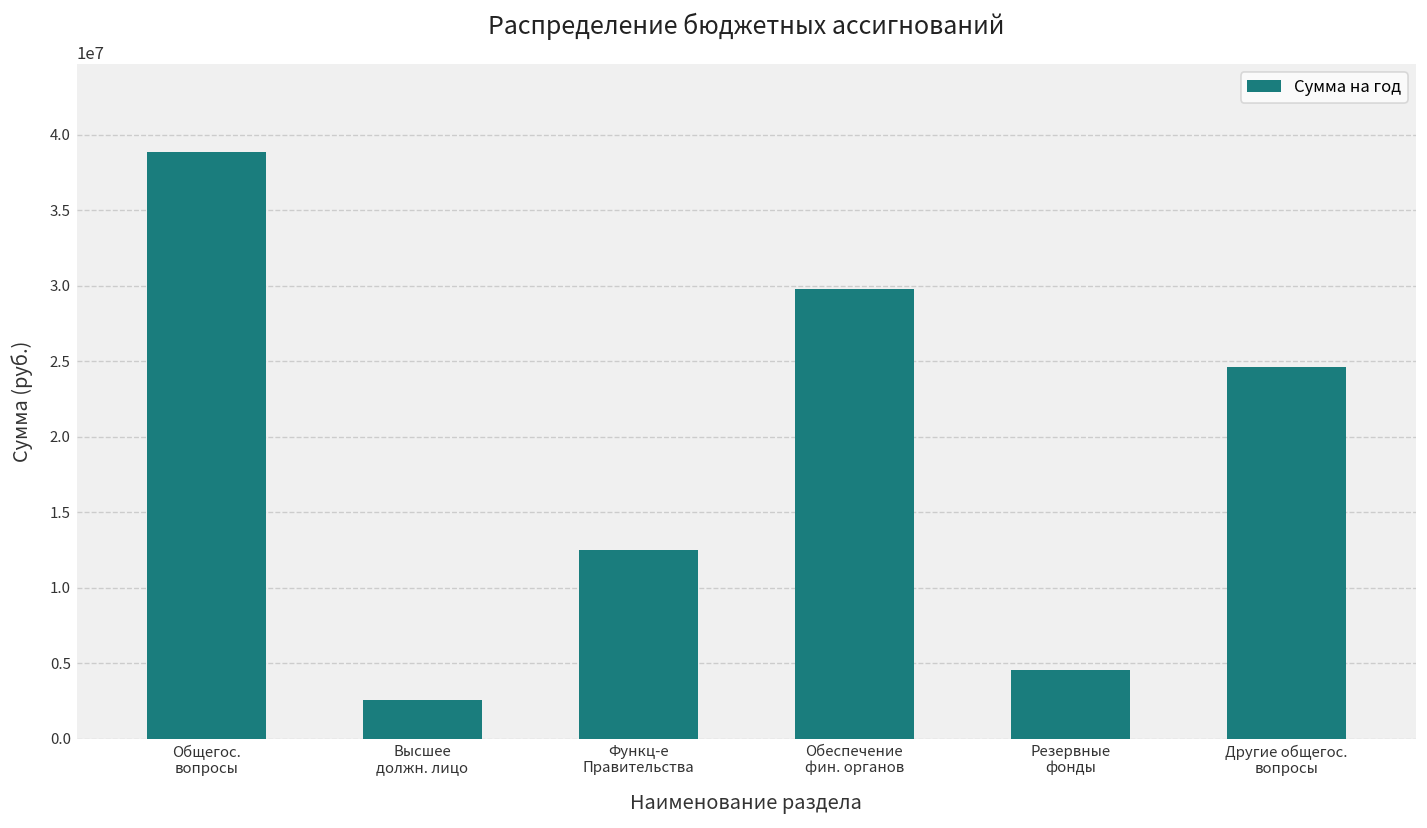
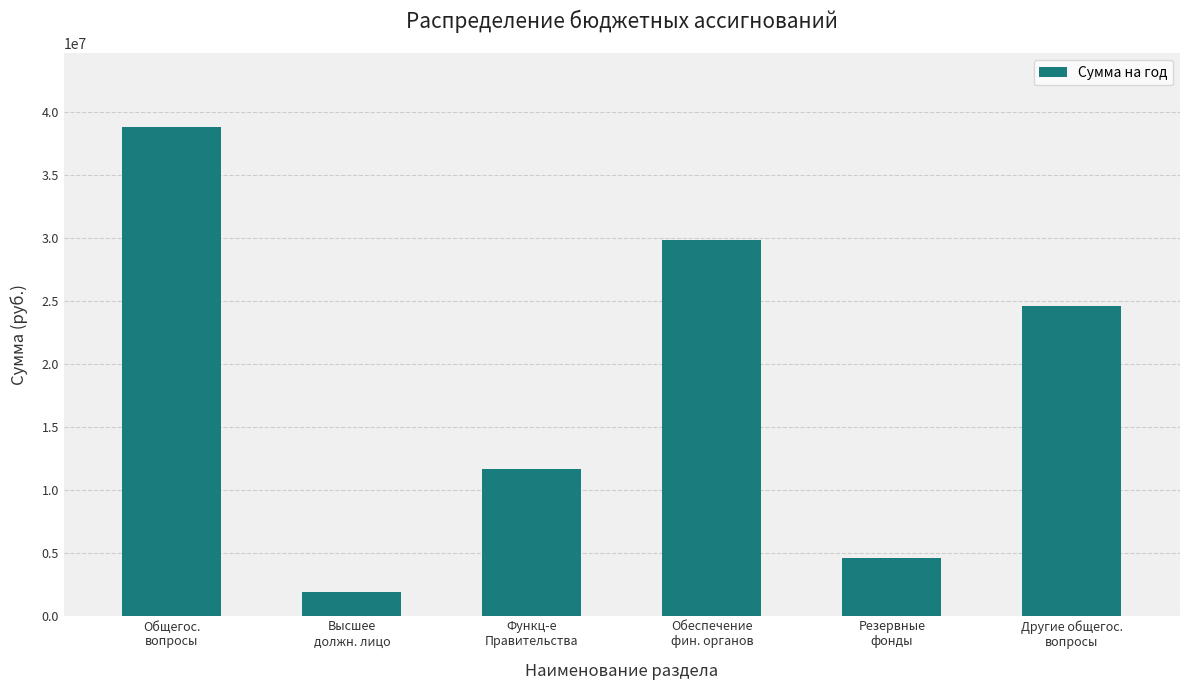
Высшее должн. лицо: 2500000 -> 1900000
Функц-е Правительства: 12500000 -> 11600000
